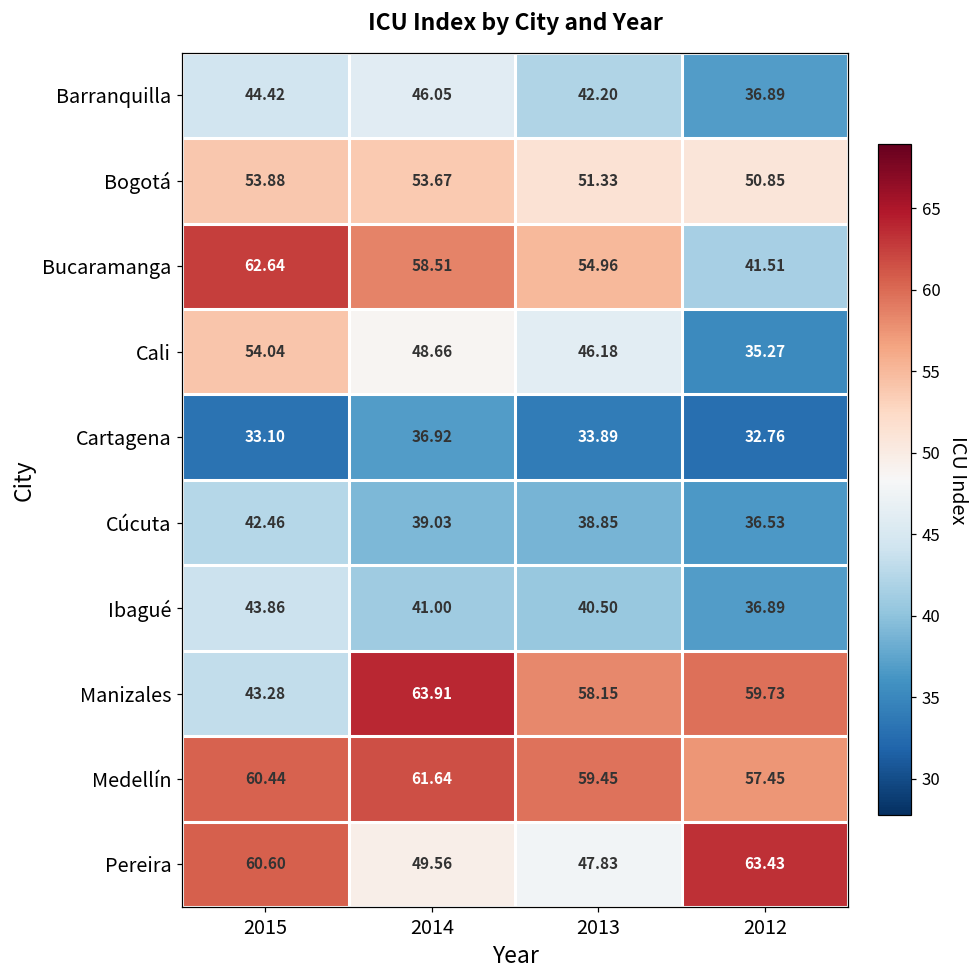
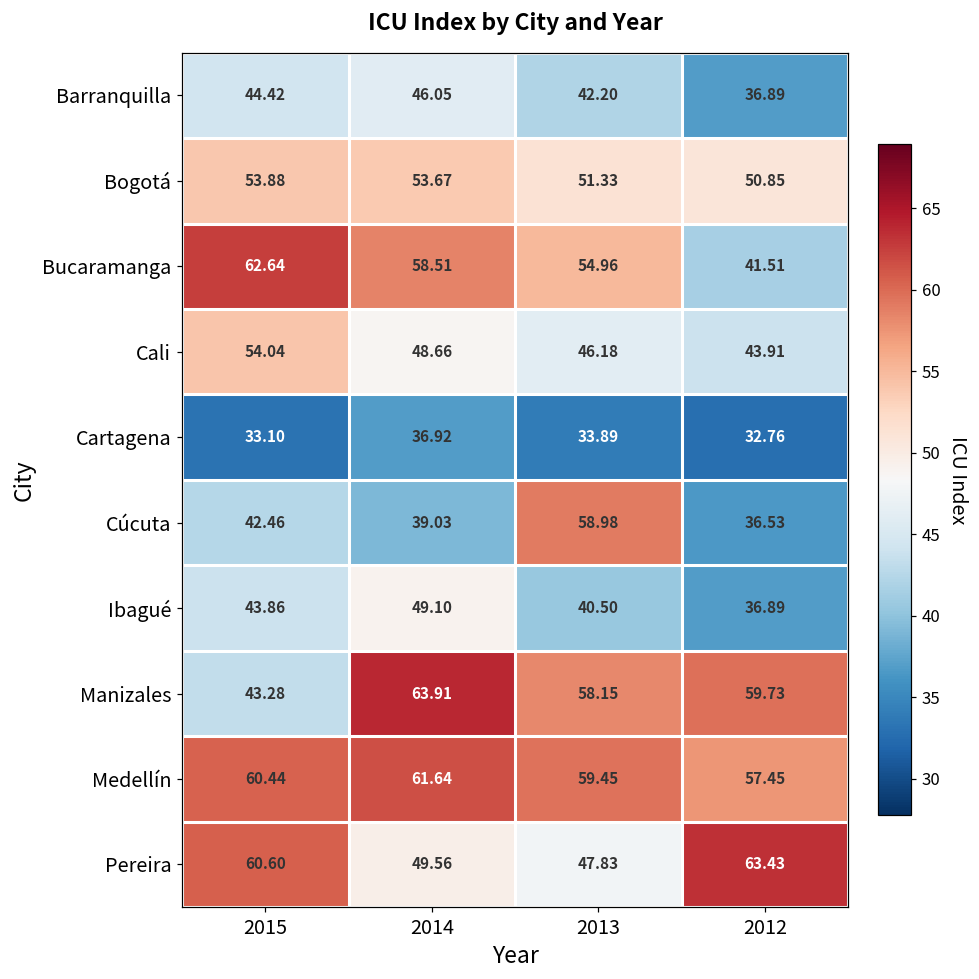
Cali, 2012: 35.27 -> 43.91
Cúcuta, 2013: 38.85 -> 58.98
Ibagué, 2014: 41.00 -> 49.10
